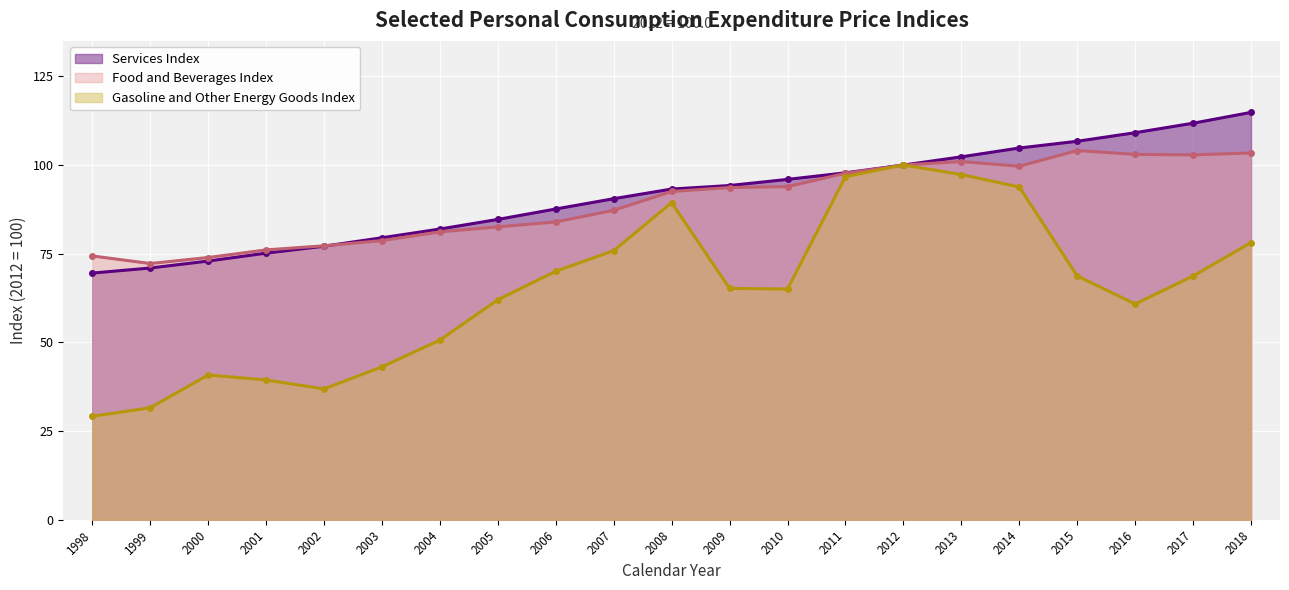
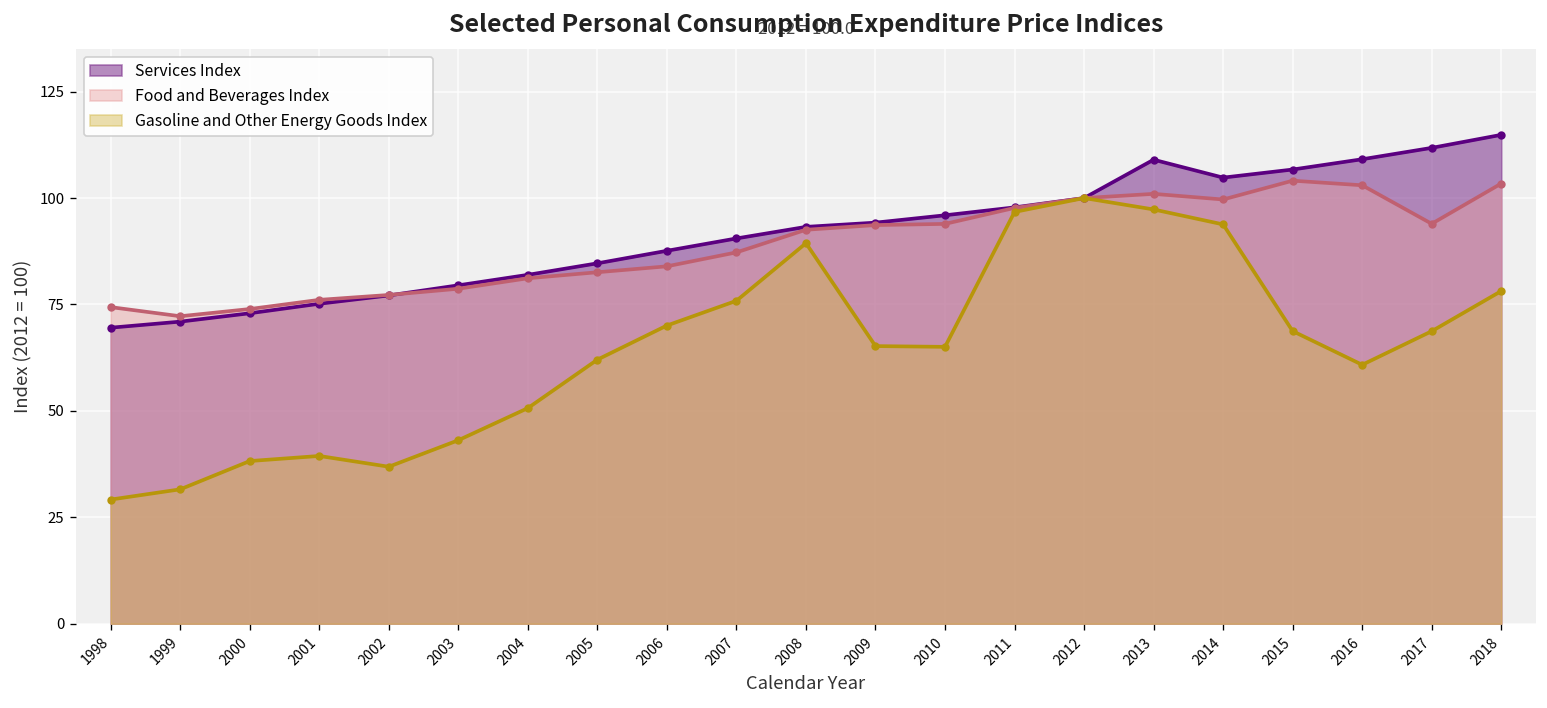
Gasoline and Other Energy Goods Index, 2000: 41 -> 38
Services Index, 2013: 102 -> 109
Food and Beverages Index, 2017: 103 -> 94
